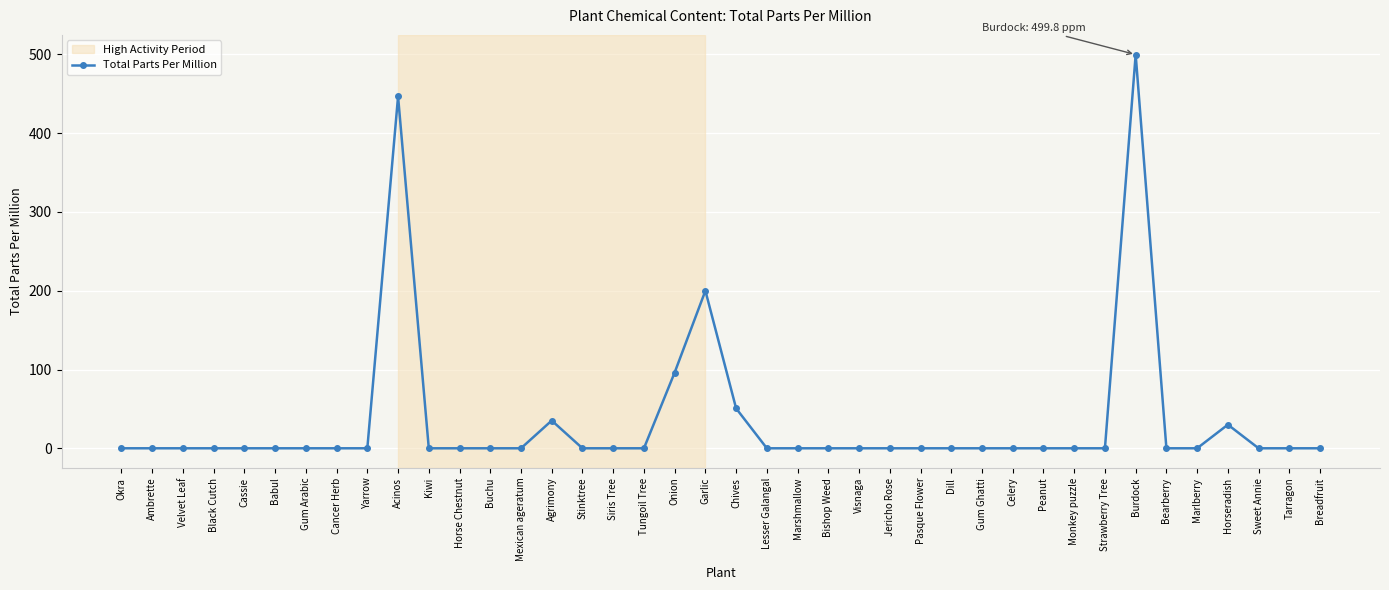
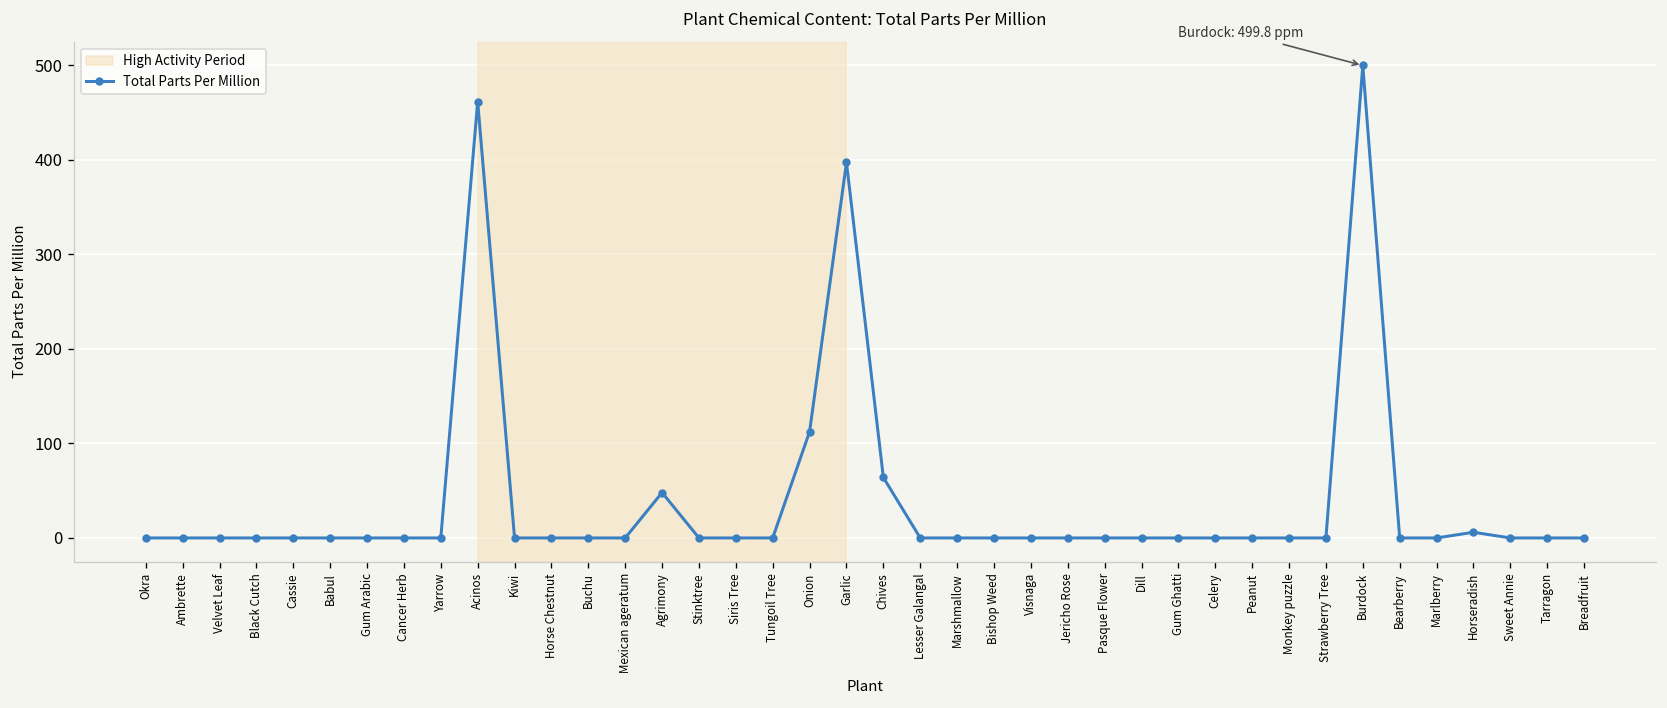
Acinos: 450 -> 460
Agrimony: 40 -> 50
Onion: 100 -> 110
Garlic: 200 -> 400
Chives: 50 -> 60
Horseradish: 30 -> 10
